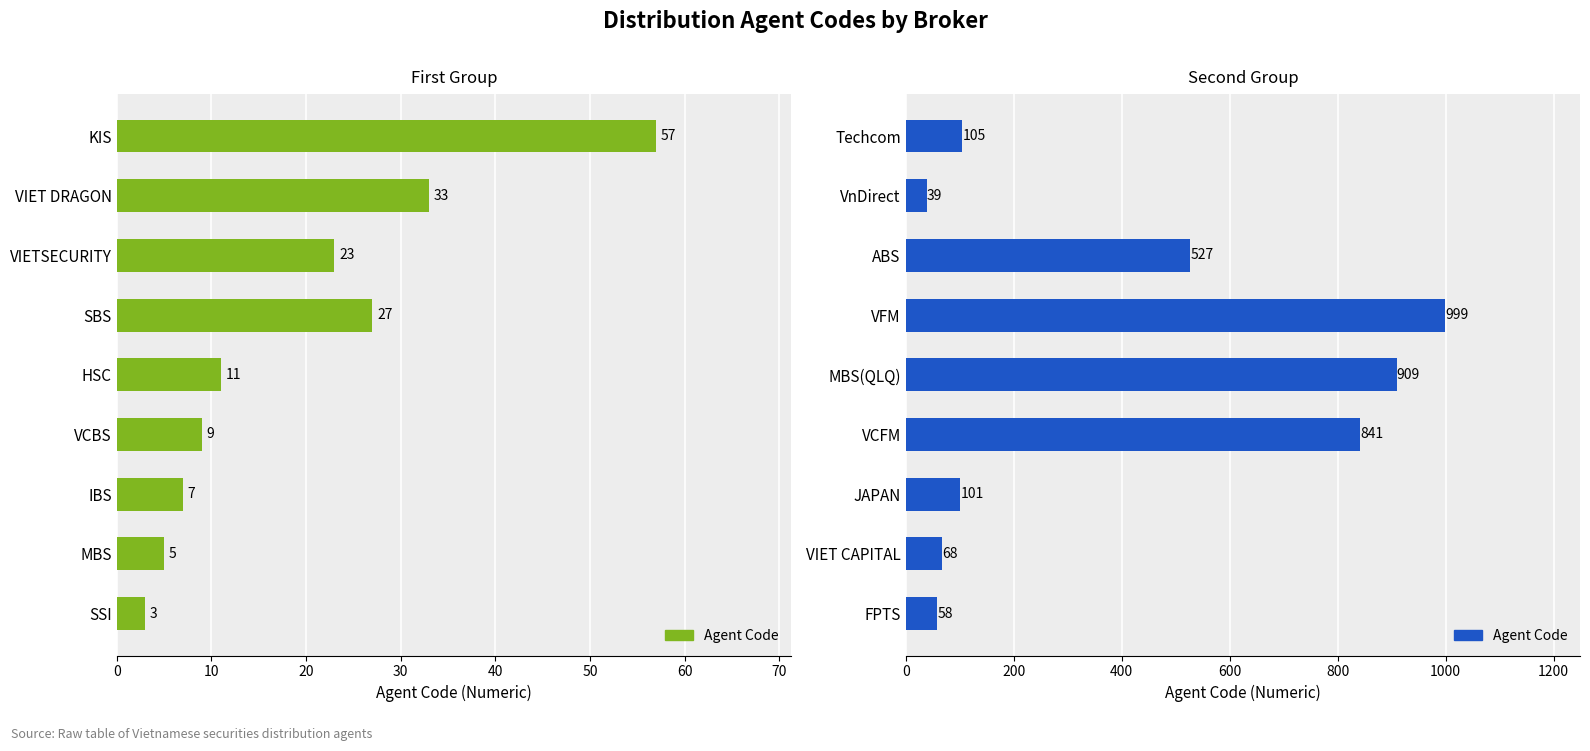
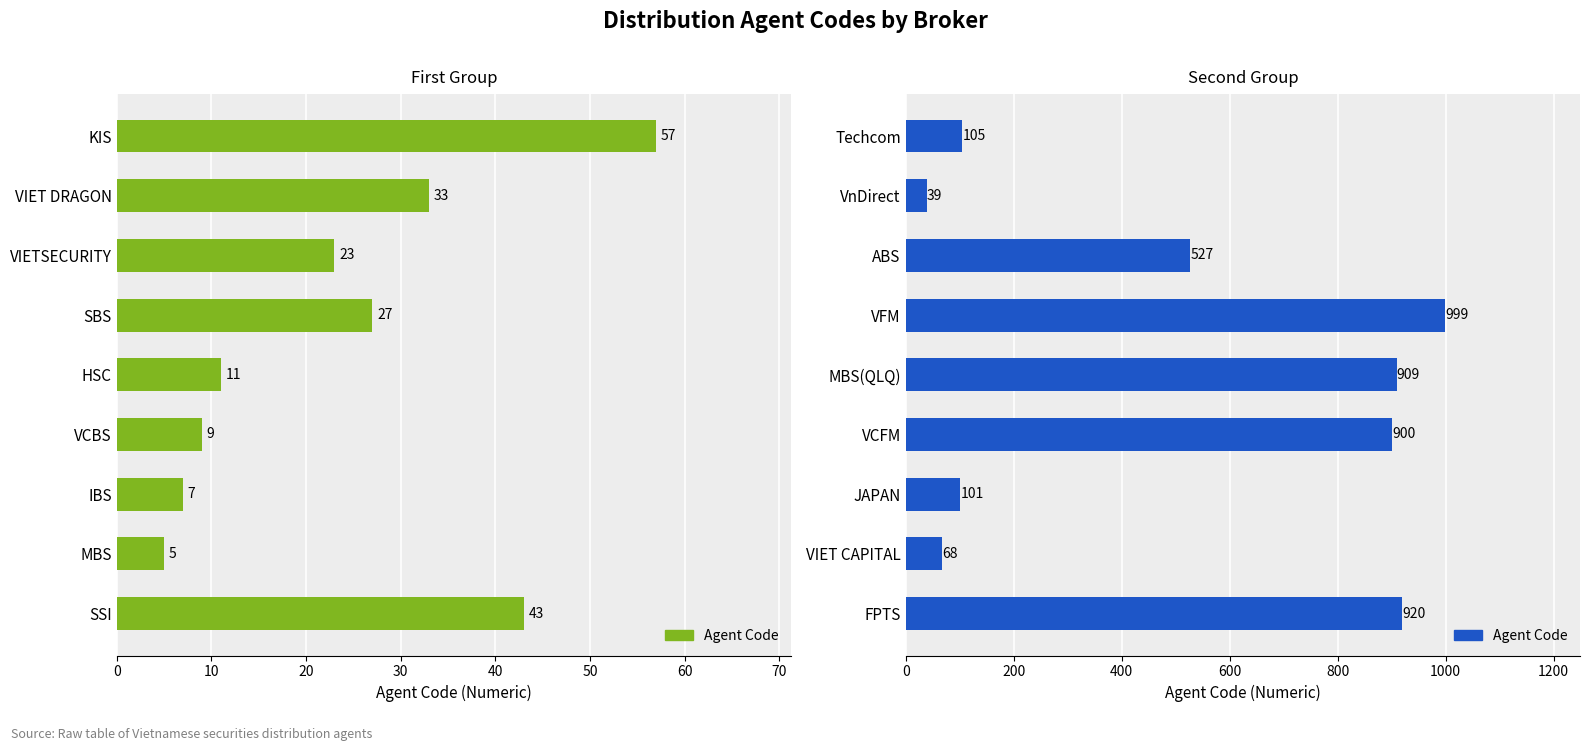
First Group, SSI: 3 -> 43
Second Group, VCFM: 841 -> 900
Second Group, FPTS: 58 -> 920
